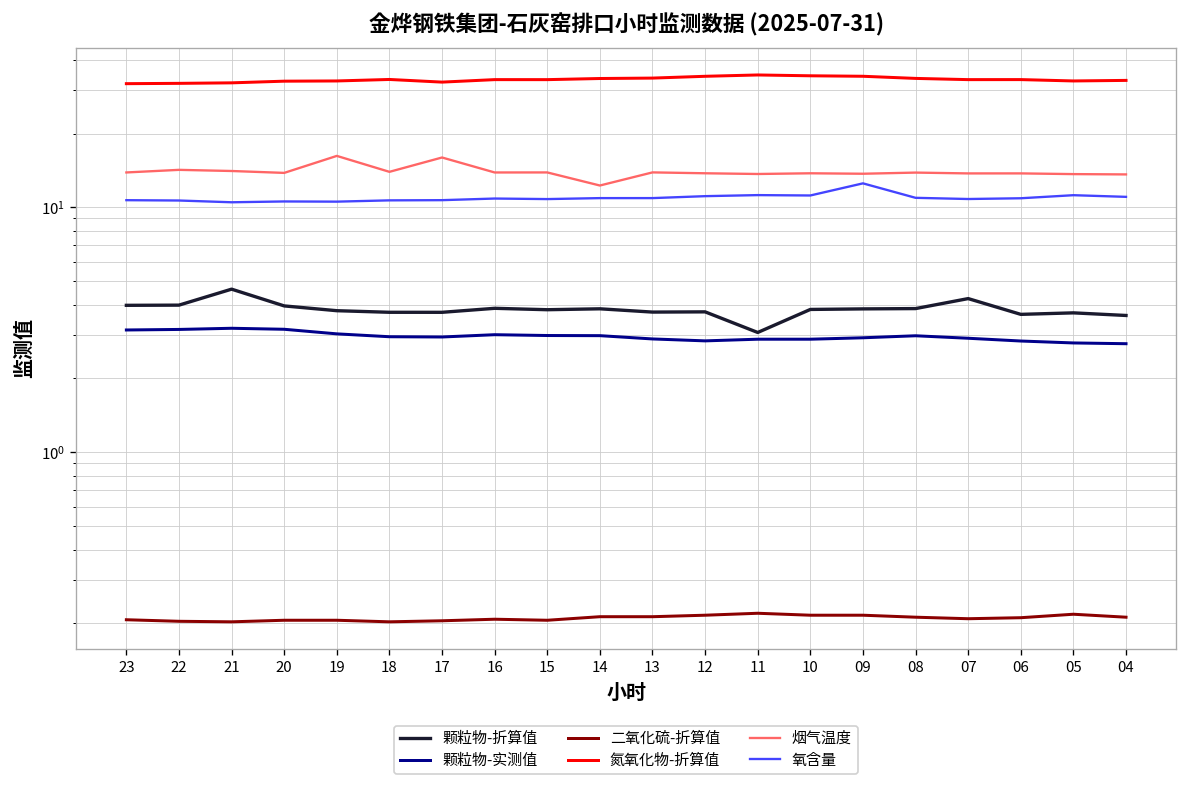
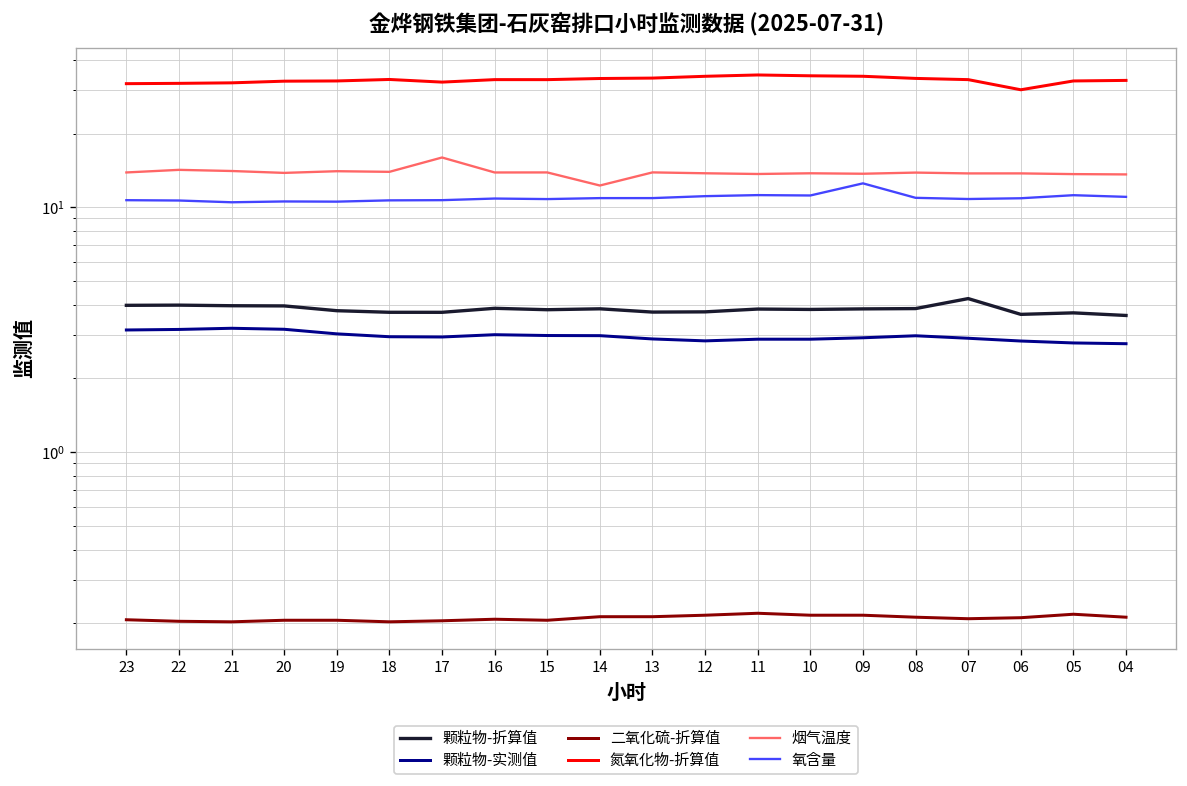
颗粒物-折算值, 21: 4.6 -> 4.0
烟气温度, 19: 16 -> 14
颗粒物-折算值, 11: 3.1 -> 3.8
氮氧化物-折算值, 06: 33 -> 30
